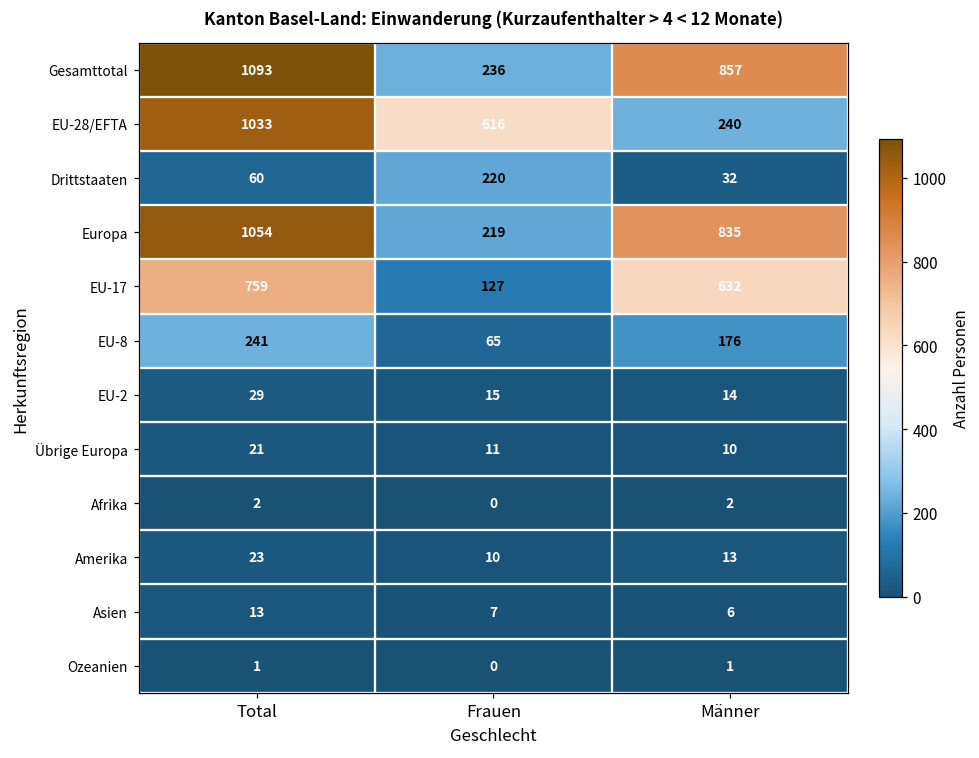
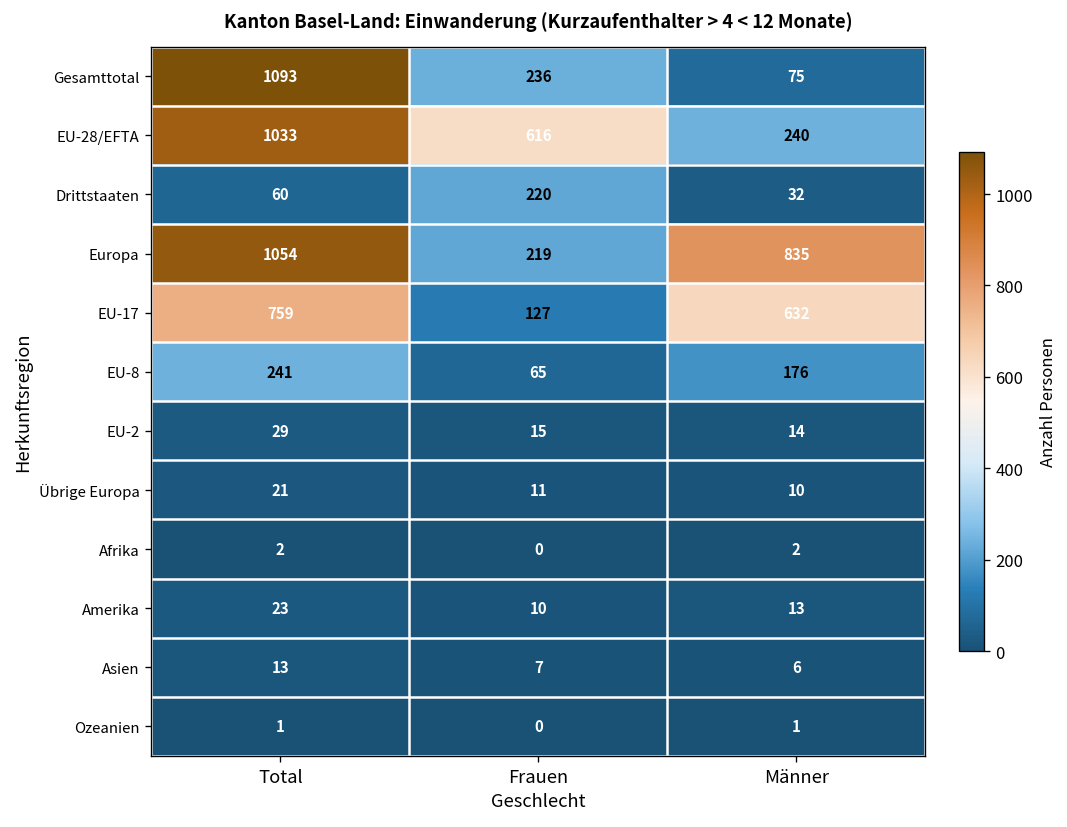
Gesamttotal, Männer: 857 -> 75
